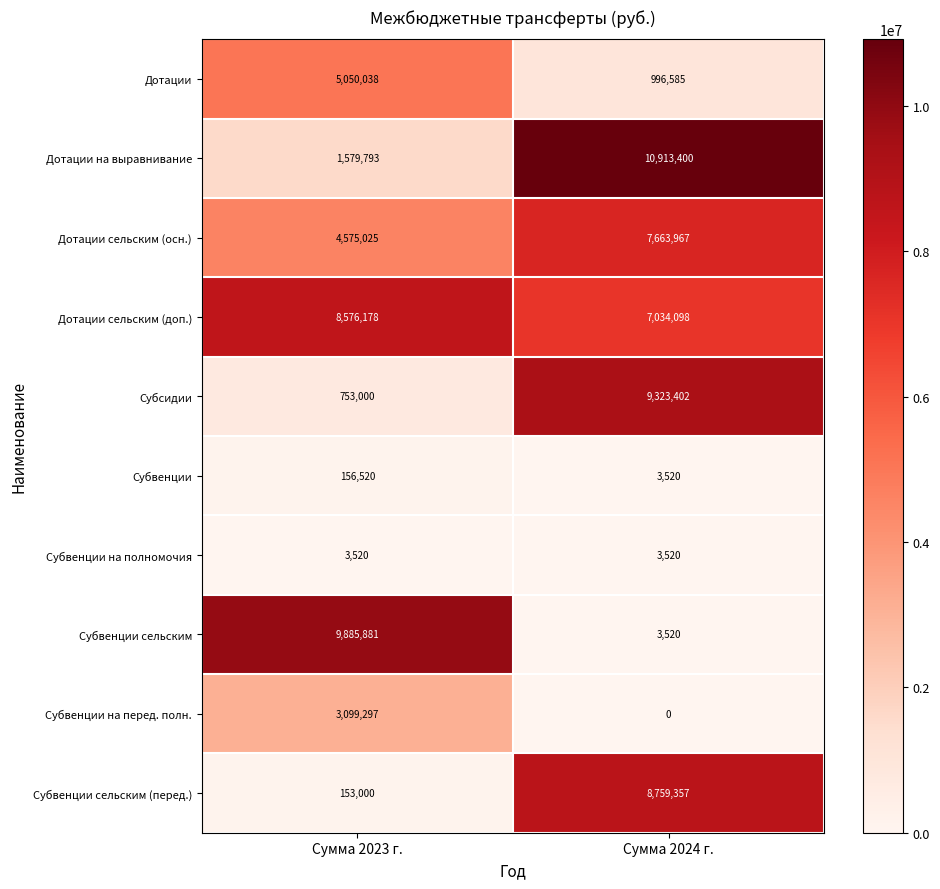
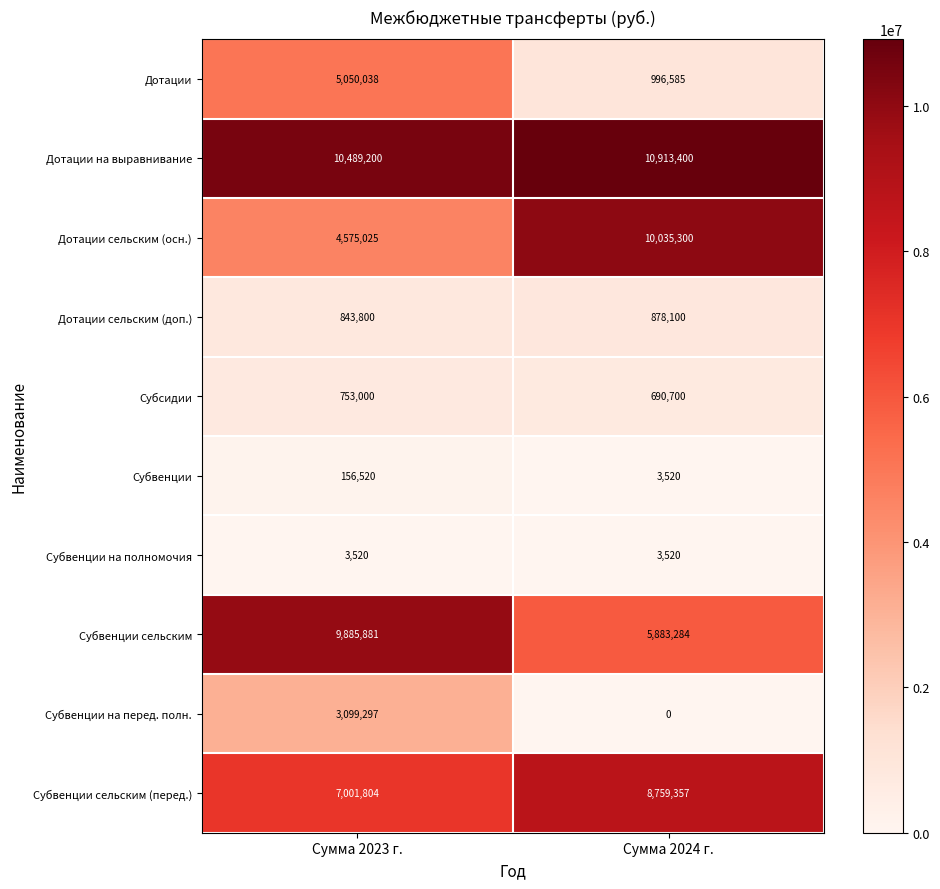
Дотации на выравнивание, Сумма 2023 г.: 1,579,793 -> 10,489,200
Дотации сельским (осн.), Сумма 2024 г.: 7,663,967 -> 10,035,300
Дотации сельским (доп.), Сумма 2023 г.: 8,576,178 -> 843,800
Дотации сельским (доп.), Сумма 2024 г.: 7,034,098 -> 878,100
Субсидии, Сумма 2024 г.: 9,323,402 -> 690,700
Субвенции сельским, Сумма 2024 г.: 3,520 -> 5,883,284
Субвенции сельским (перед.), Сумма 2023 г.: 153,000 -> 7,001,804
